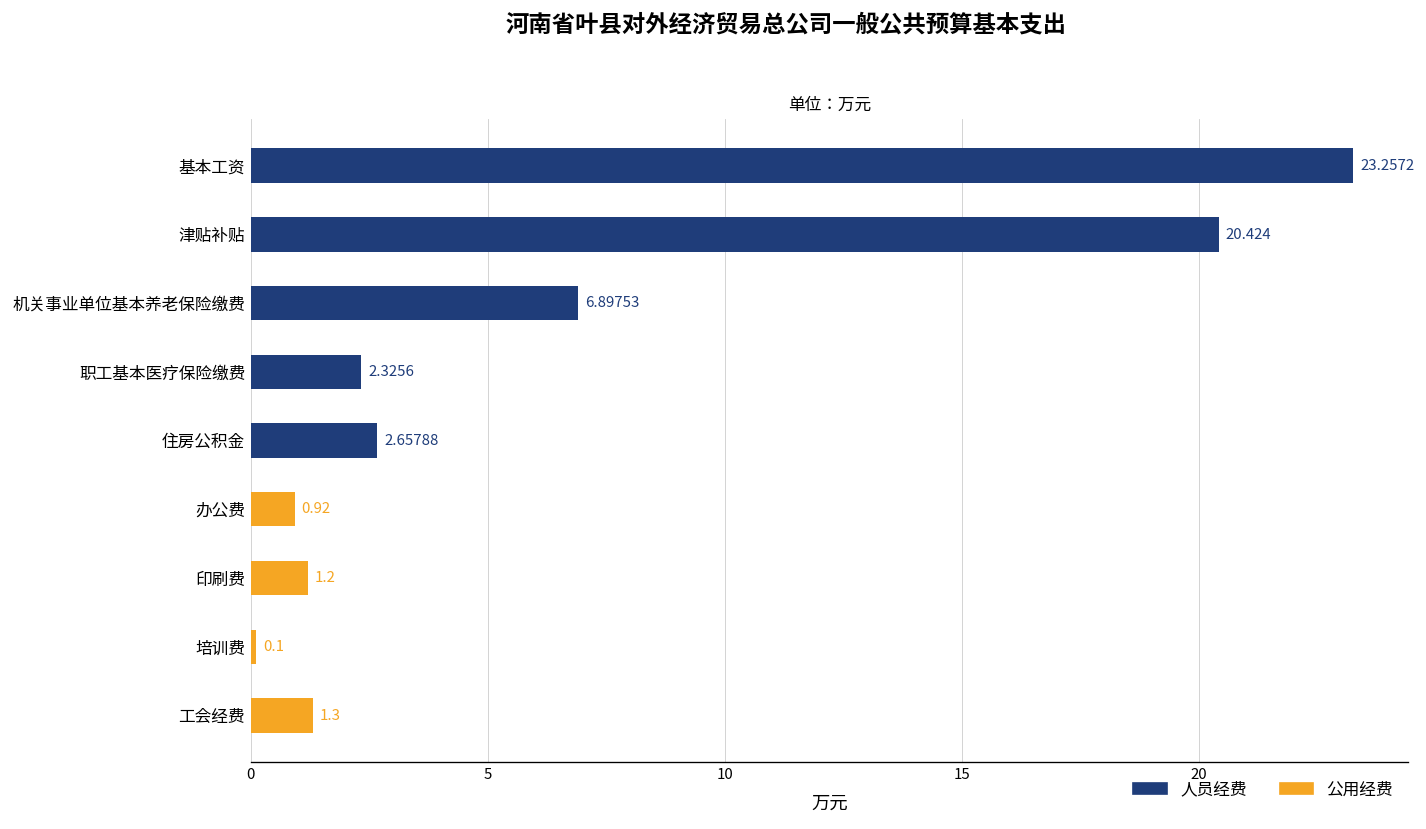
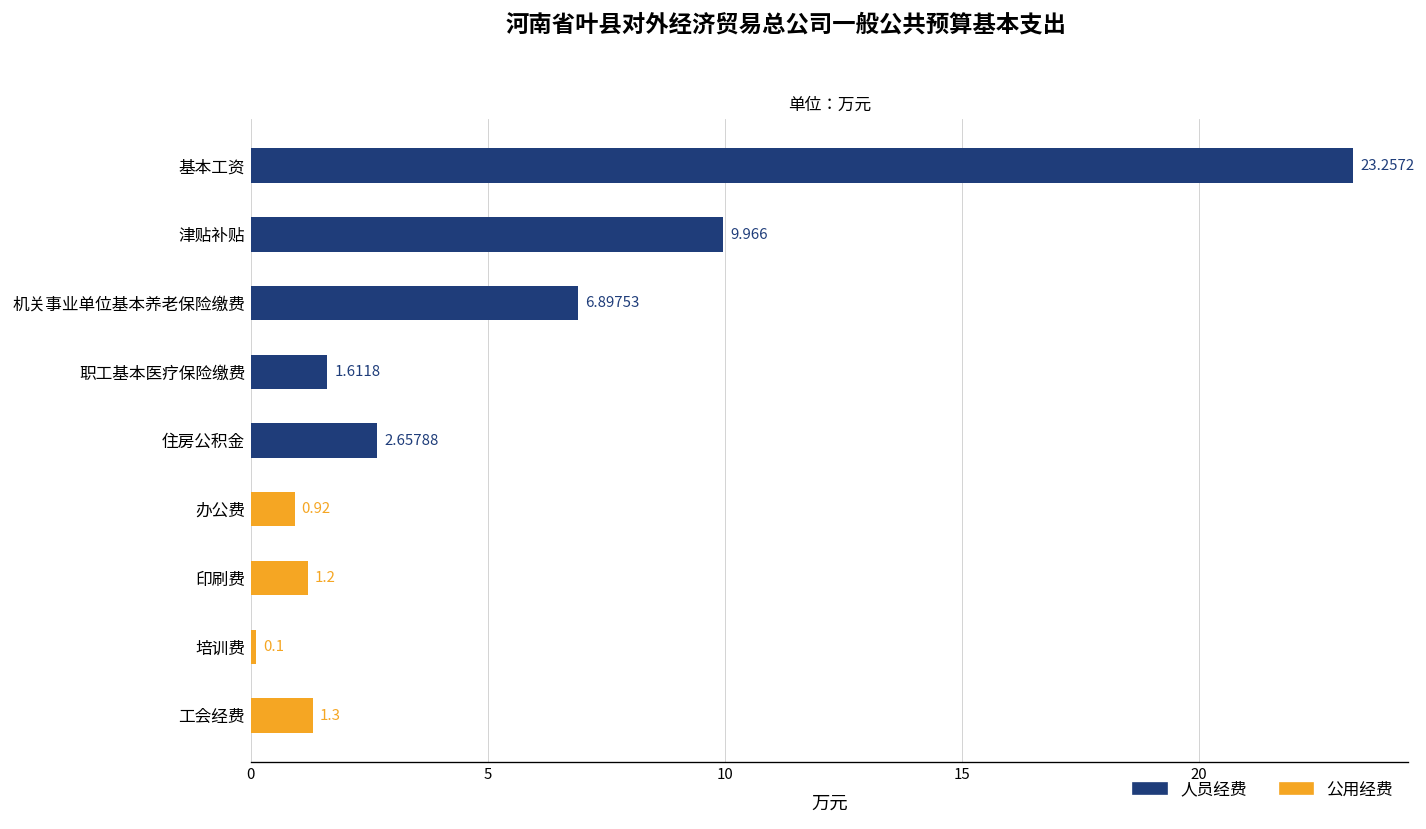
人员经费, 津贴补贴: 20.424 -> 9.966
人员经费, 职工基本医疗保险缴费: 2.3256 -> 1.6118
